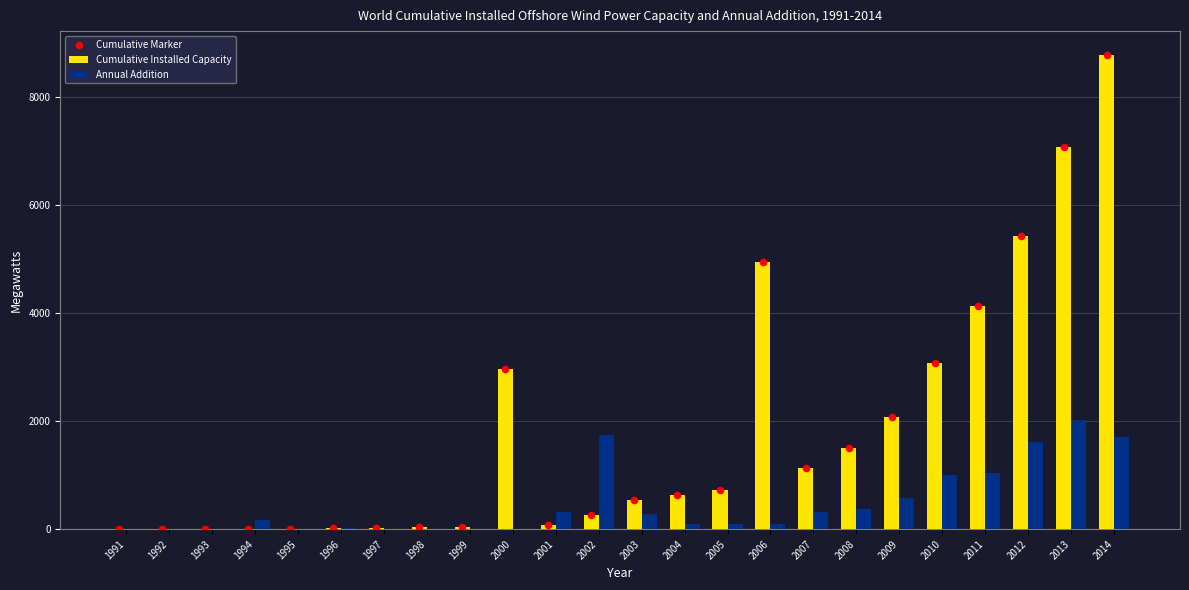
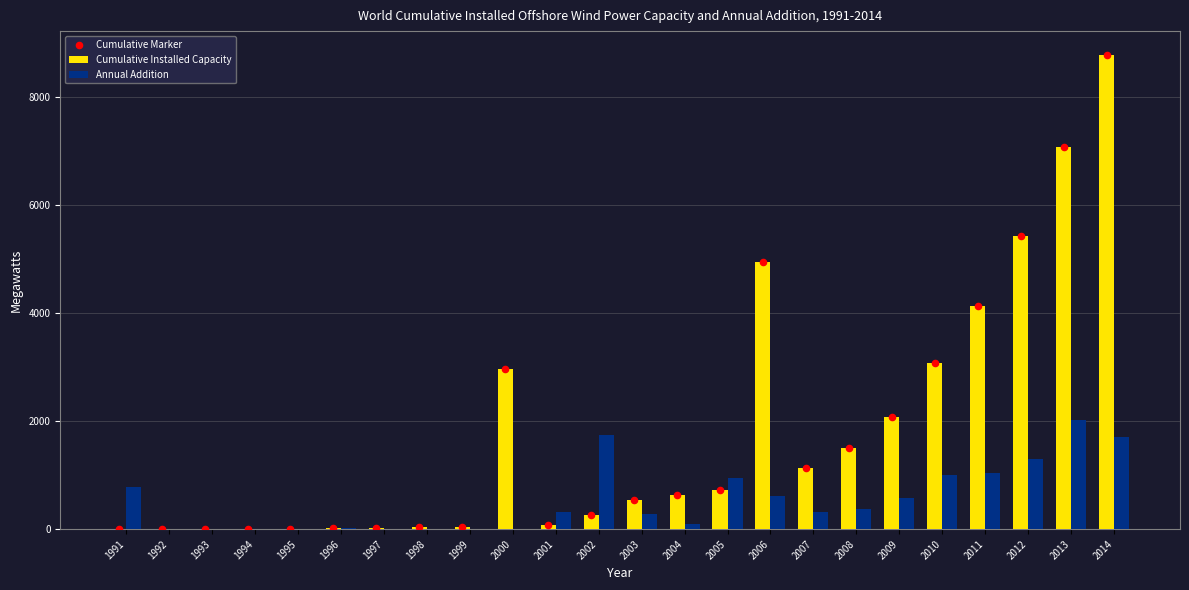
Annual Addition, 1991: 0 -> 800
Annual Addition, 1994: 200 -> 0
Annual Addition, 2005: 100 -> 900
Annual Addition, 2006: 100 -> 600
Annual Addition, 2012: 1600 -> 1300
